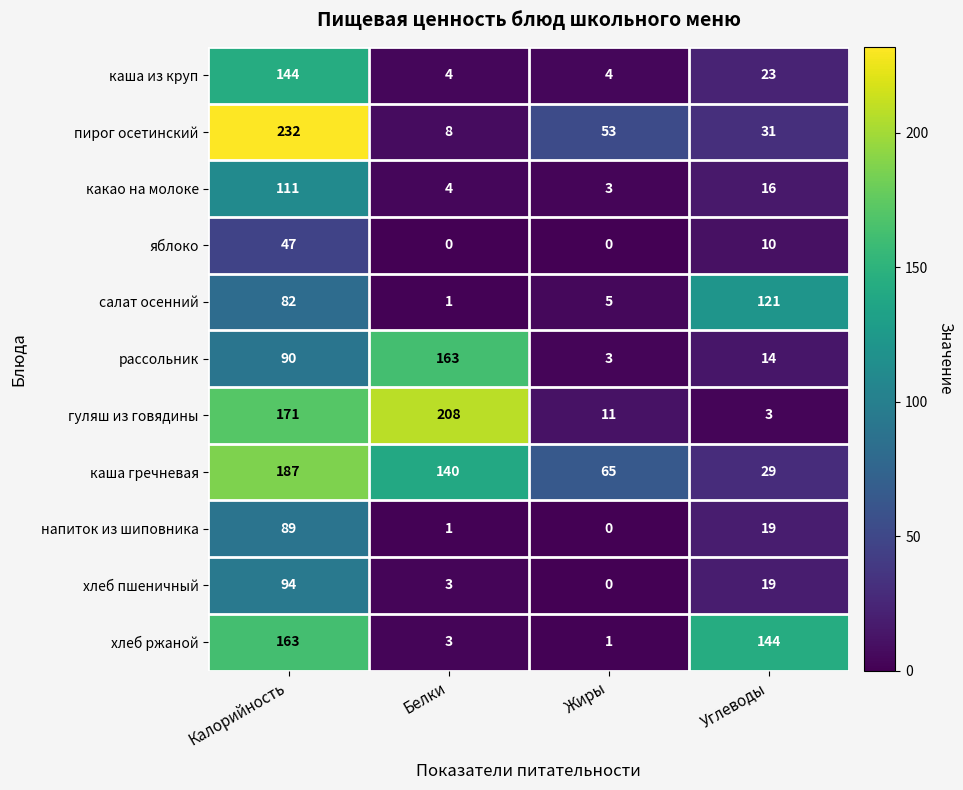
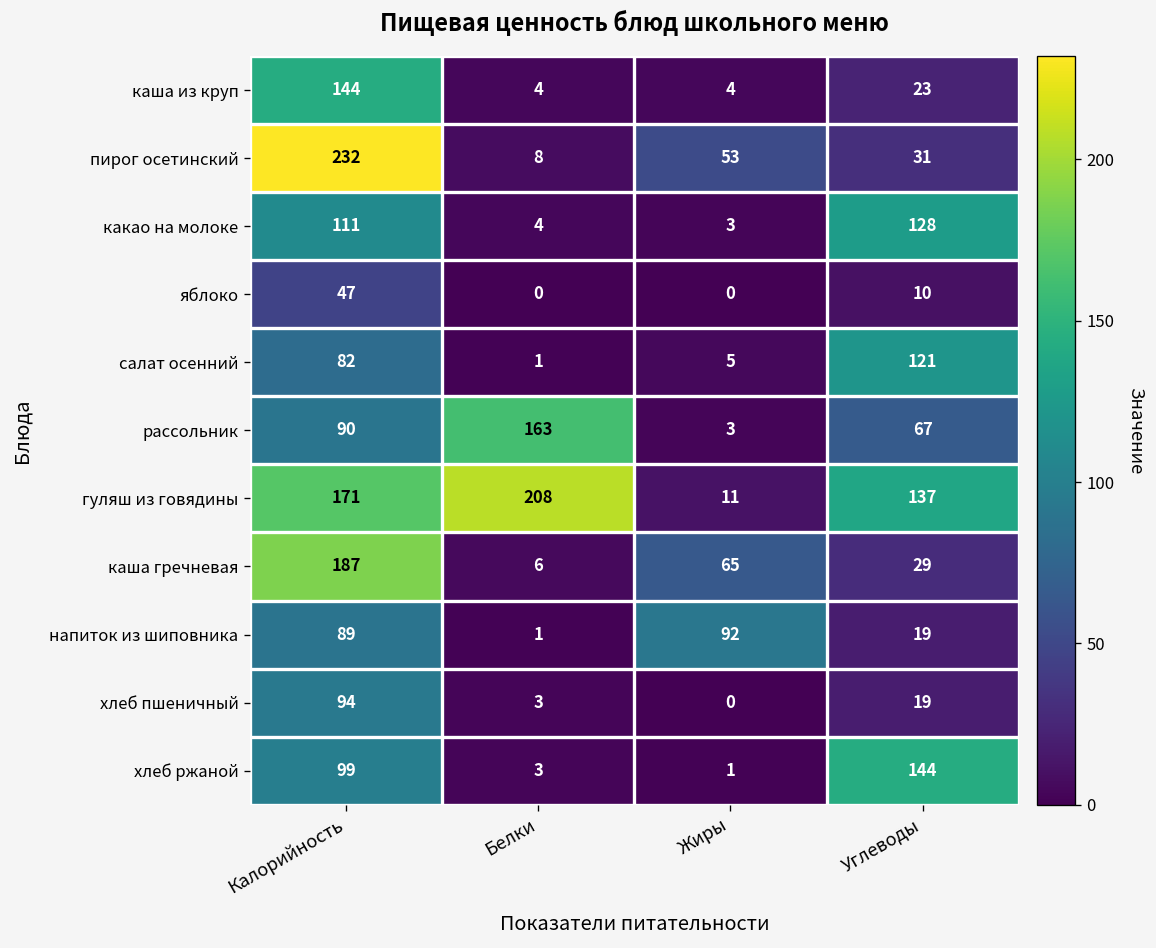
какао на молоке, Углеводы: 16 -> 128
рассольник, Углеводы: 14 -> 67
гуляш из говядины, Углеводы: 3 -> 137
каша гречневая, Белки: 140 -> 6
напиток из шиповника, Жиры: 0 -> 92
хлеб ржаной, Калорийность: 163 -> 99
